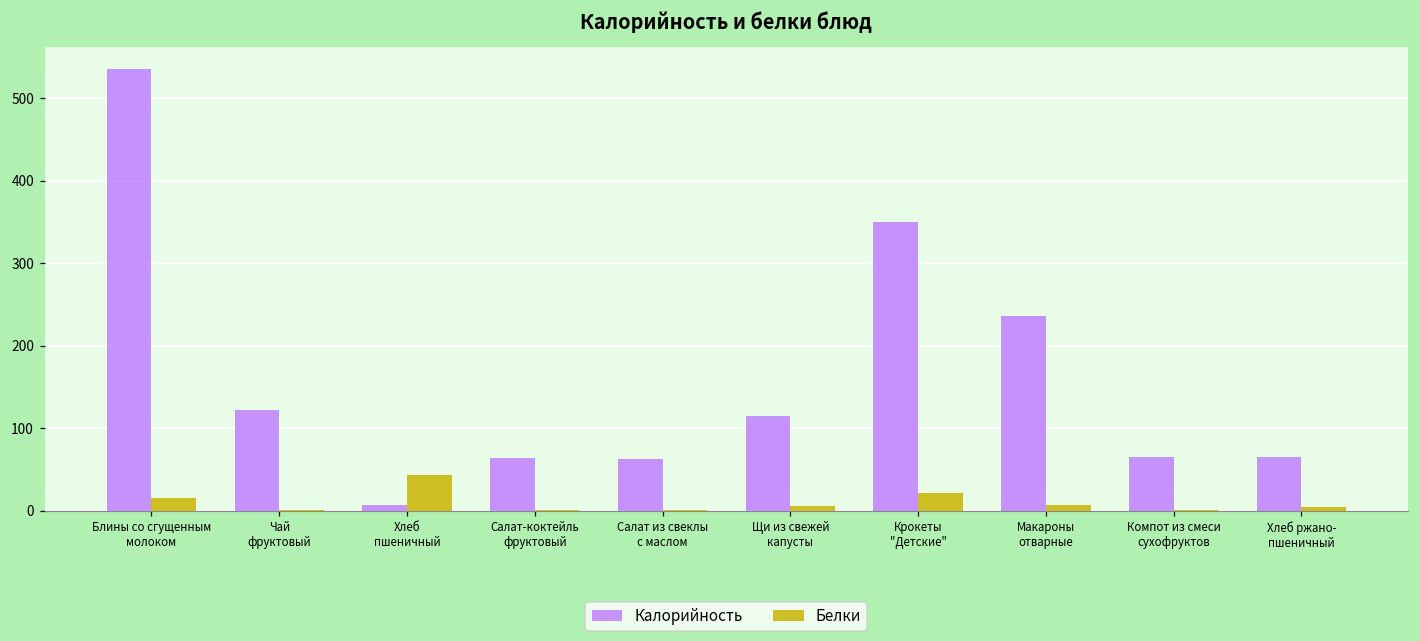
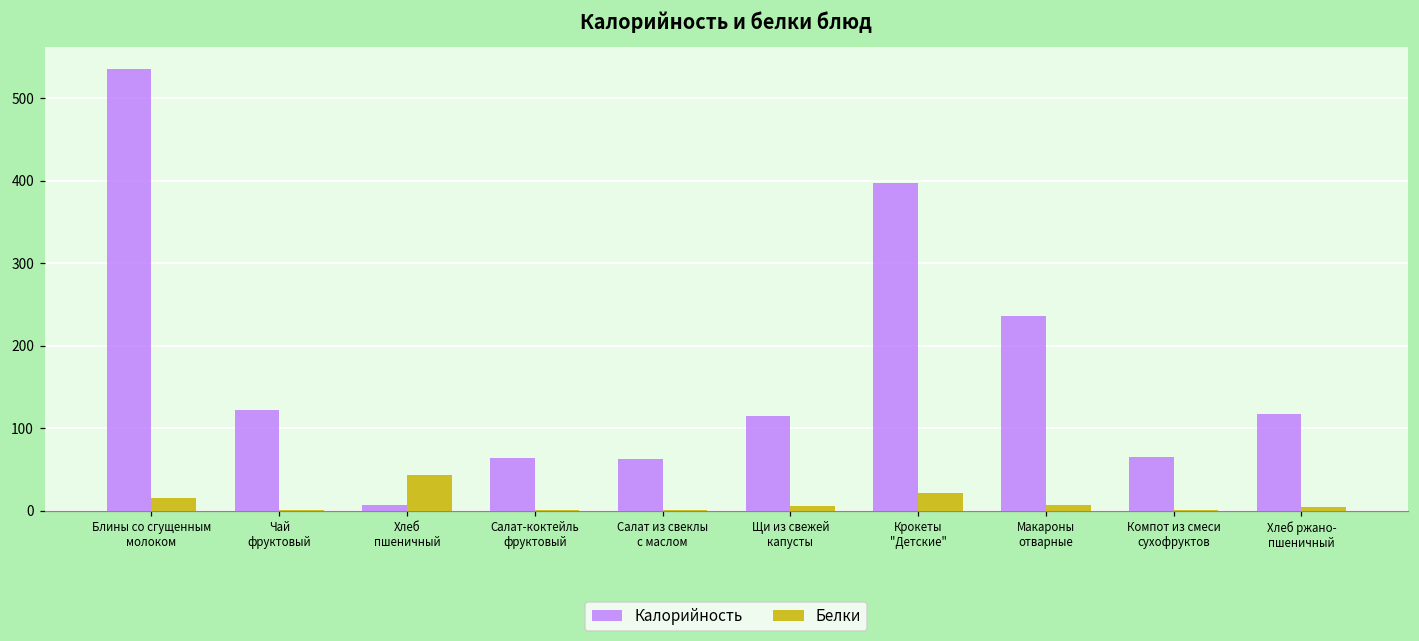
Калорийность, Крокеты "Детские": 350 -> 400
Калорийность, Хлеб ржано- пшеничный: 60 -> 120
